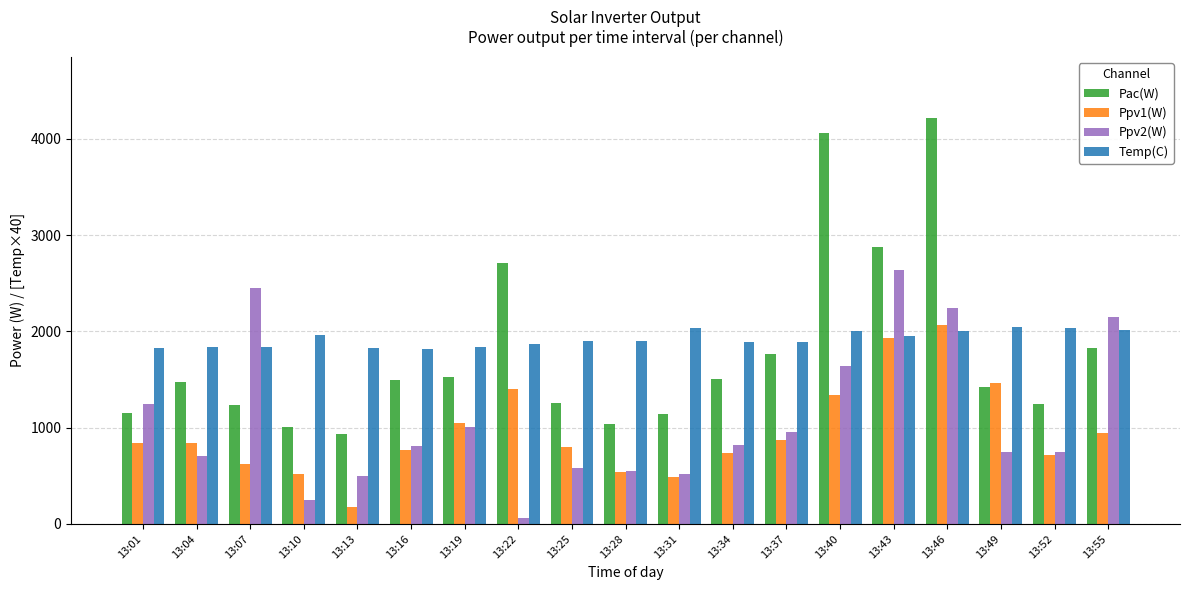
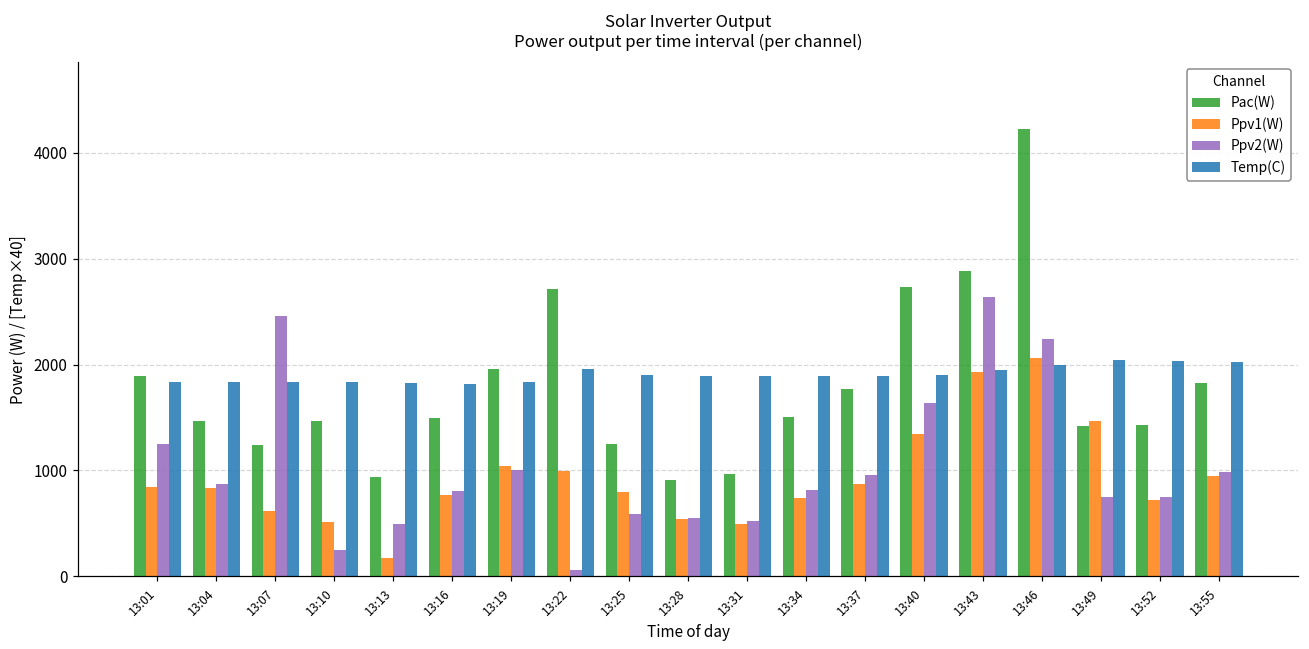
Pac(W), 13:01: 1100 -> 1900
Ppv2(W), 13:04: 700 -> 900
Pac(W), 13:10: 1000 -> 1500
Temp(C), 13:10: 2000 -> 1800
Pac(W), 13:19: 1500 -> 2000
Ppv1(W), 13:22: 1400 -> 1000
Temp(C), 13:22: 1900 -> 2000
Pac(W), 13:28: 1000 -> 900
Pac(W), 13:31: 1100 -> 1000
Temp(C), 13:31: 2000 -> 1900
Pac(W), 13:40: 4100 -> 2700
Temp(C), 13:40: 2000 -> 1900
Pac(W), 13:52: 1200 -> 1400
Ppv2(W), 13:55: 2100 -> 1000
